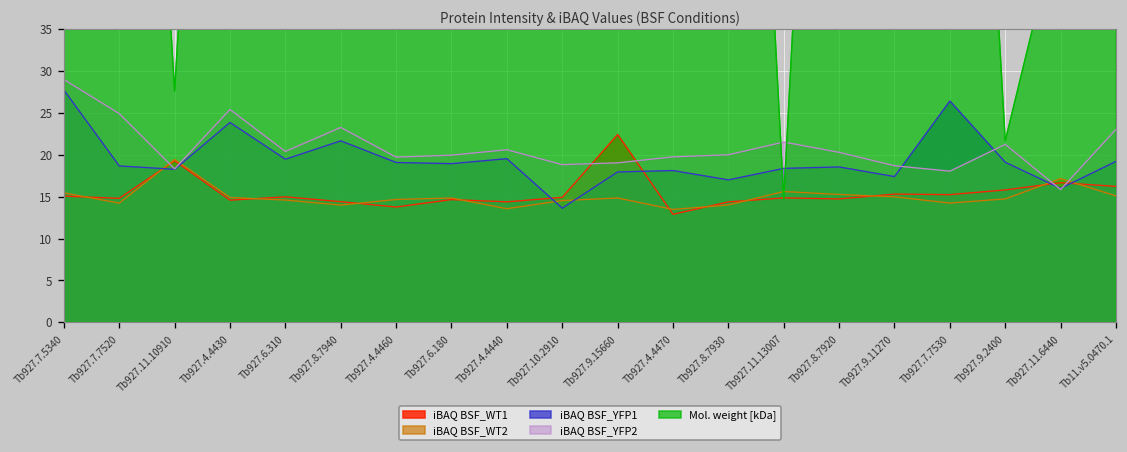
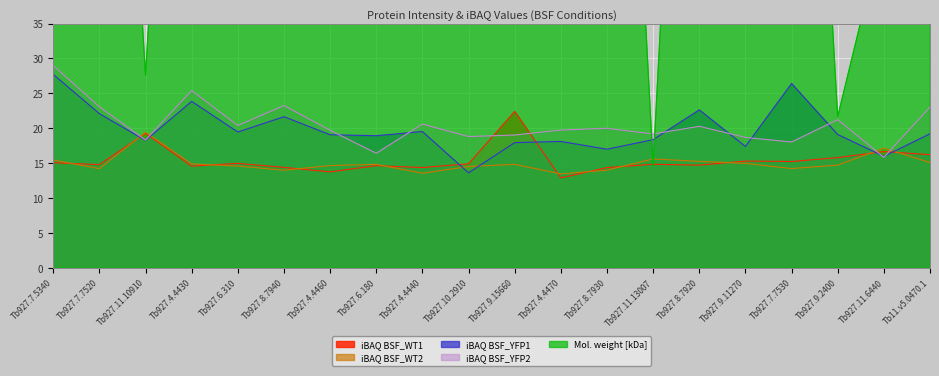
iBAQ BSF_YFP1, Tb927.7.7520: 19 -> 22
iBAQ BSF_YFP2, Tb927.7.7520: 25 -> 23
iBAQ BSF_YFP2, Tb927.6.180: 20 -> 16
iBAQ BSF_YFP2, Tb927.11.13007: 22 -> 19
iBAQ BSF_YFP1, Tb927.8.7920: 19 -> 23
